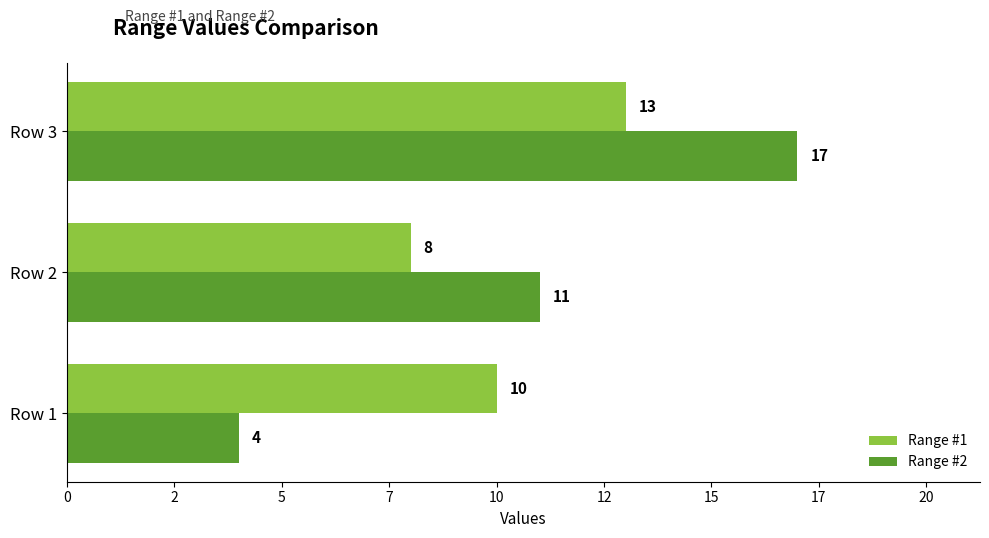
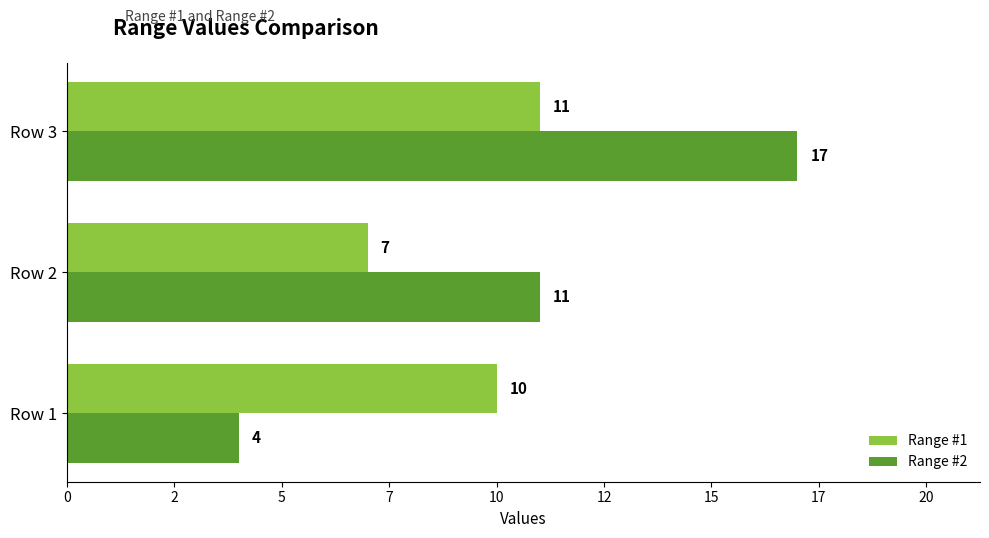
Range #1, Row 3: 13 -> 11
Range #1, Row 2: 8 -> 7
